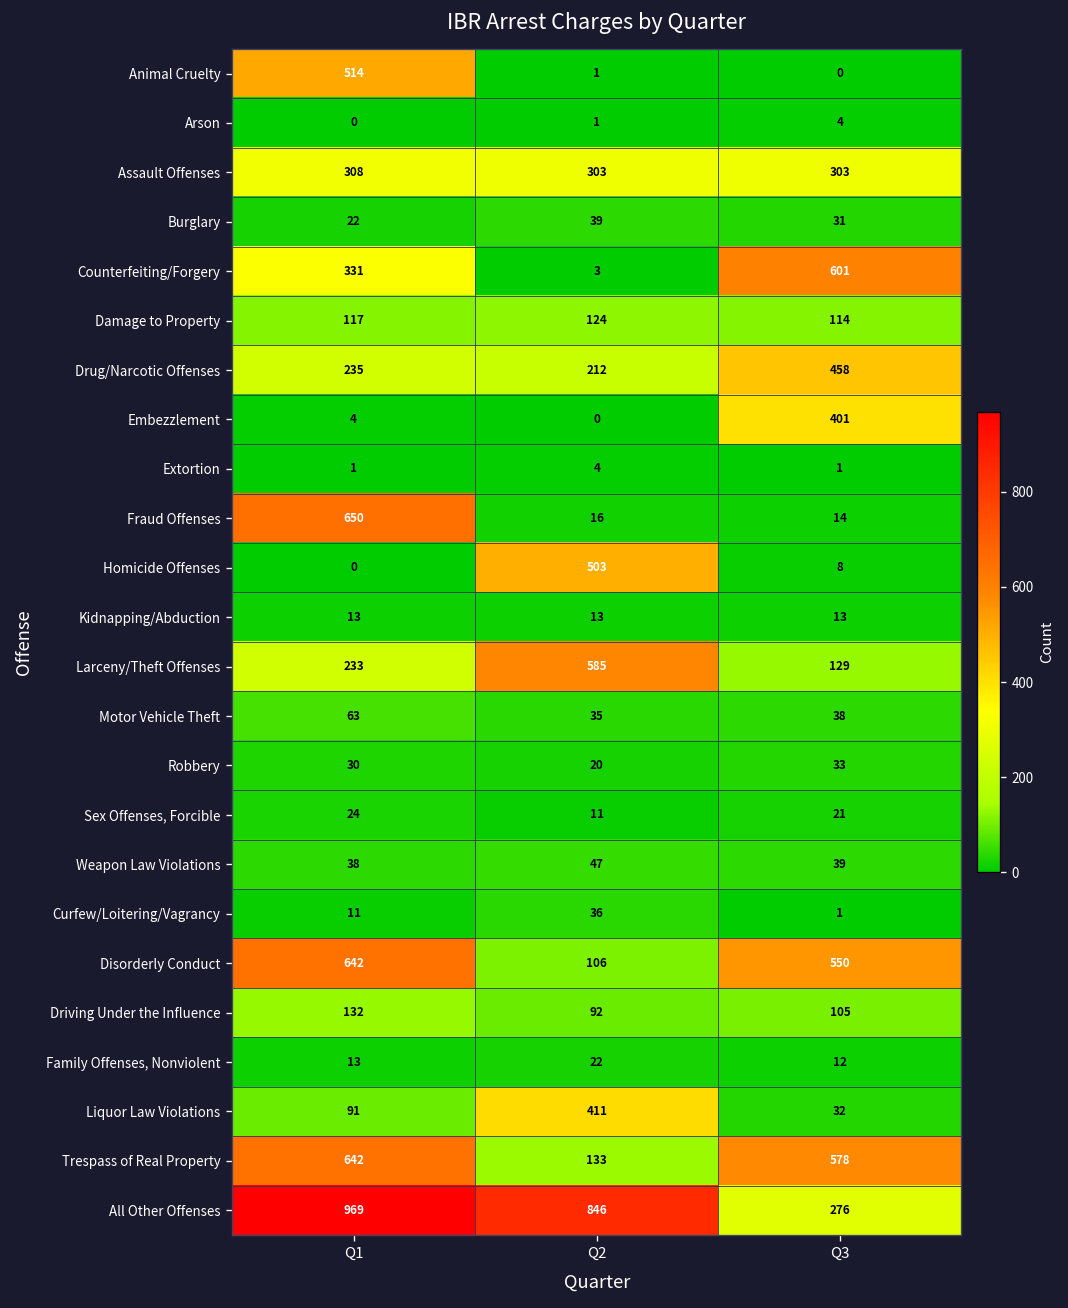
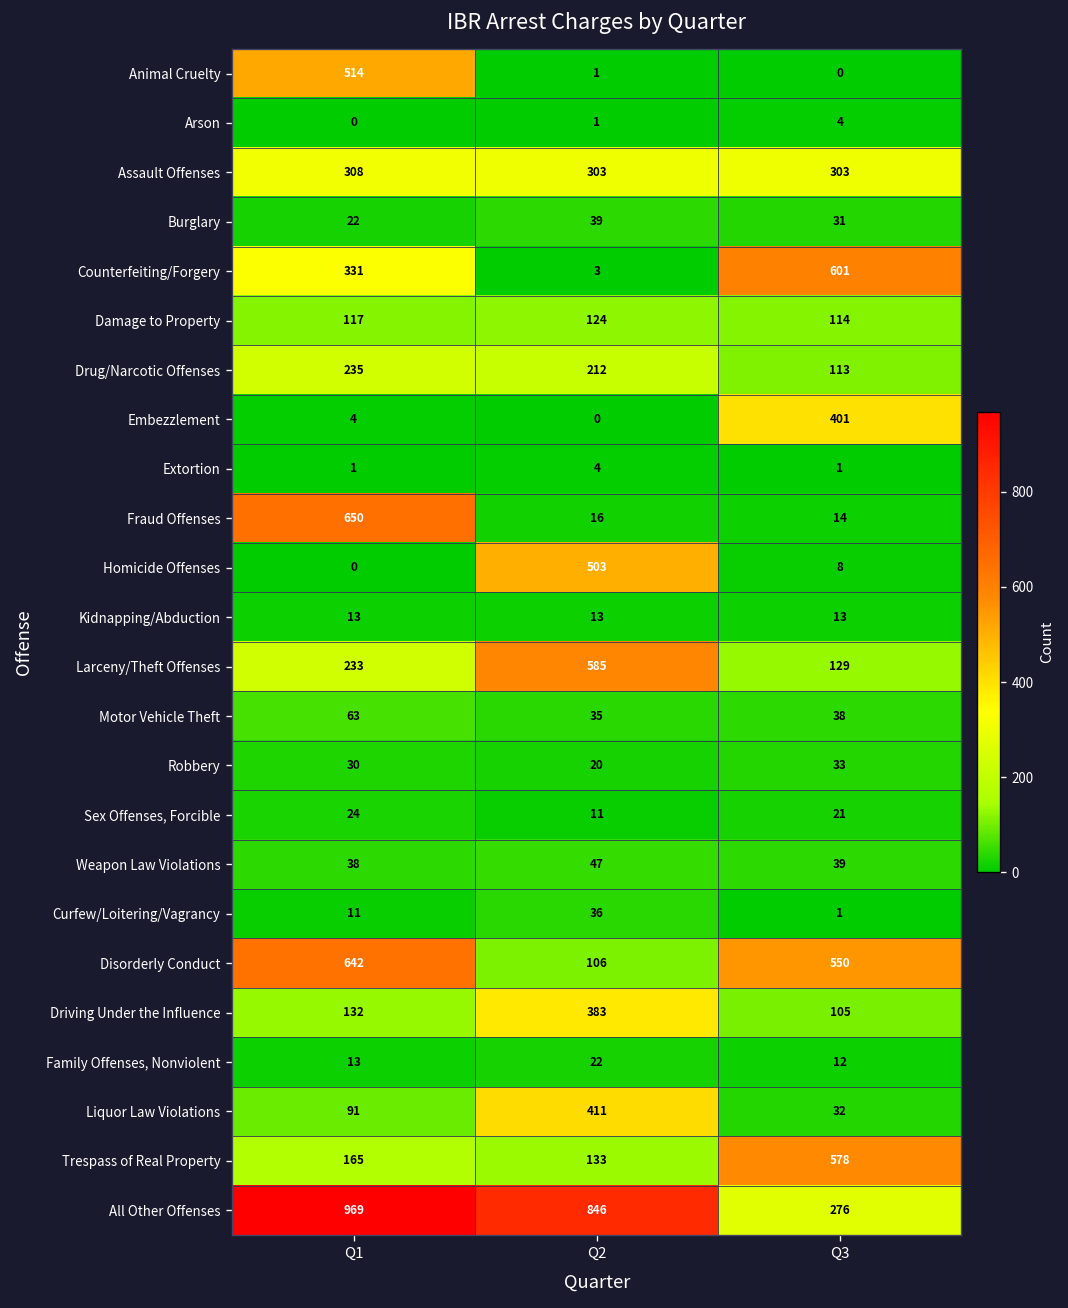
Drug/Narcotic Offenses, Q3: 458 -> 113
Driving Under the Influence, Q2: 92 -> 383
Trespass of Real Property, Q1: 642 -> 165
